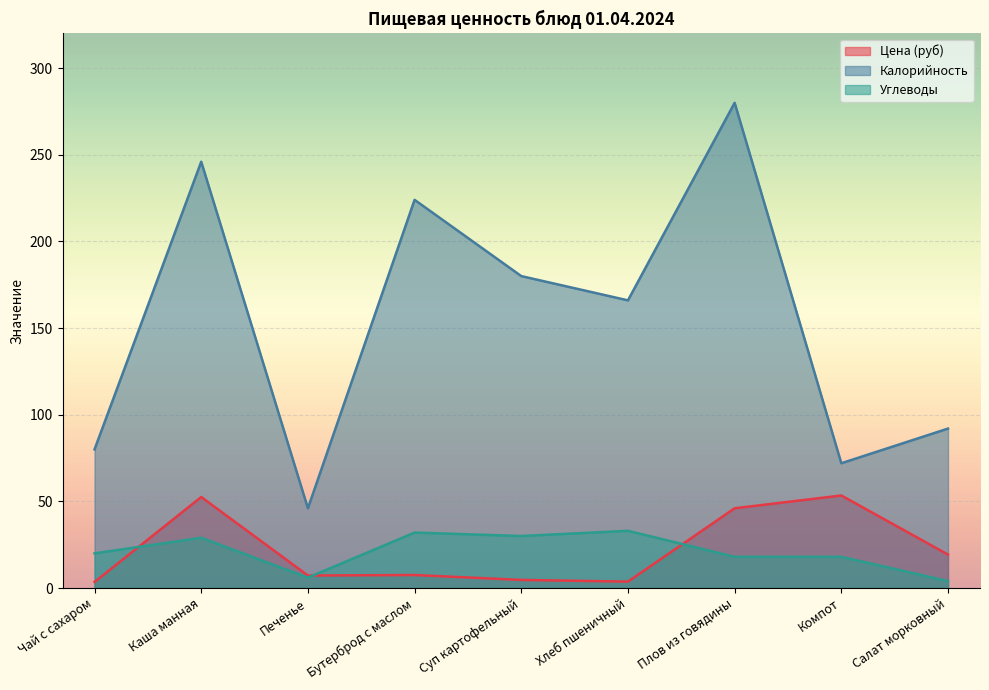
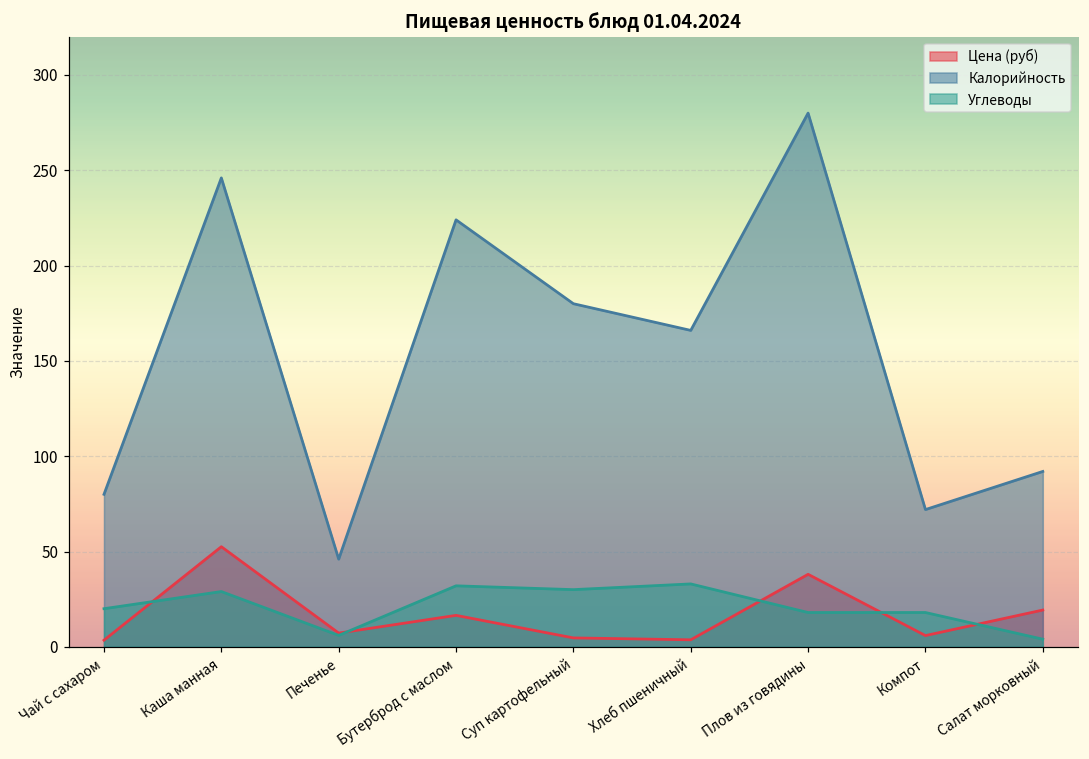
Цена (руб), Бутерброд с маслом: 8 -> 17
Цена (руб), Плов из говядины: 46 -> 38
Цена (руб), Компот: 53 -> 6
